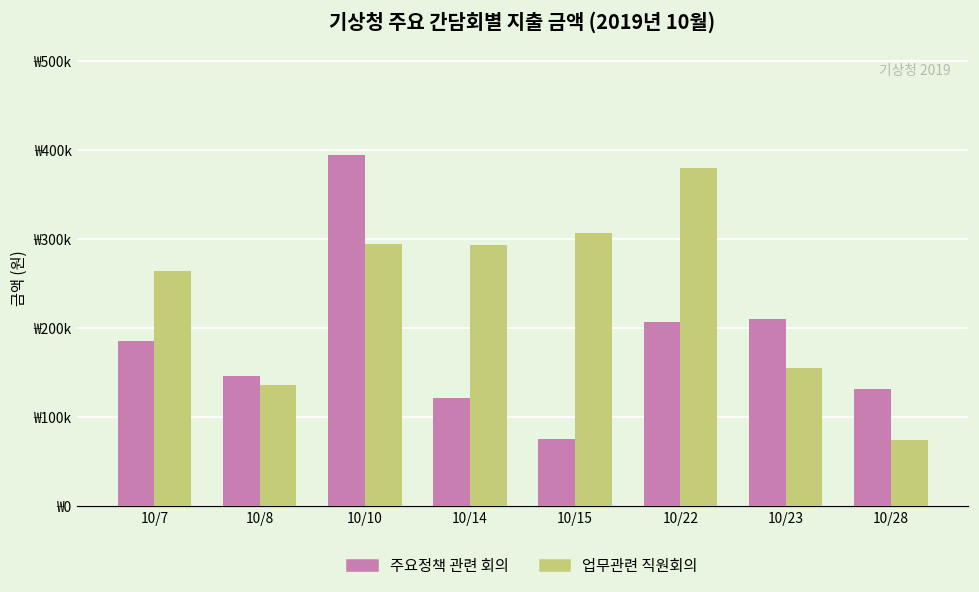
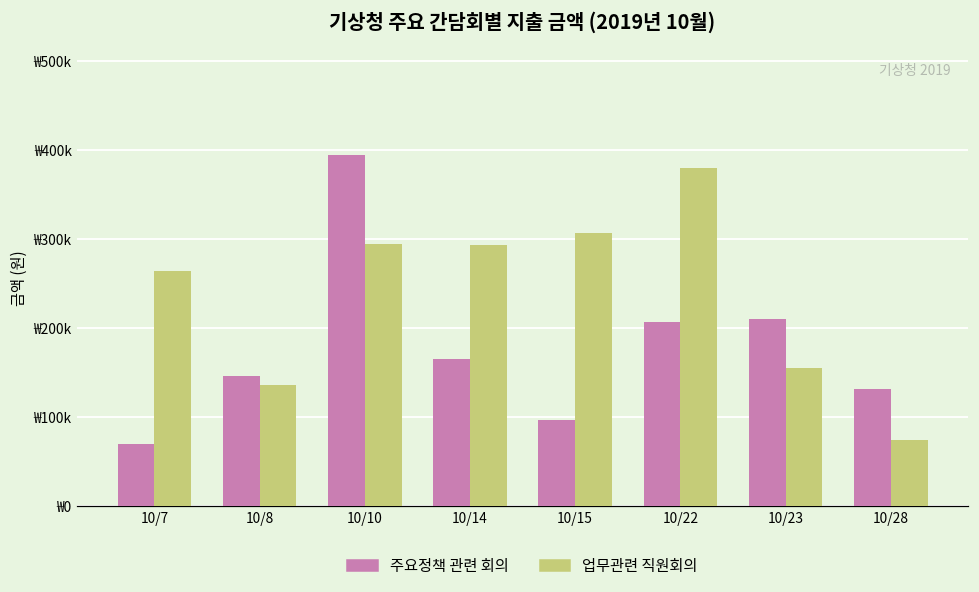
주요정책 관련 회의, 10/7: ₩190000 -> ₩70000
주요정책 관련 회의, 10/14: ₩120000 -> ₩170000
주요정책 관련 회의, 10/15: ₩80000 -> ₩100000
